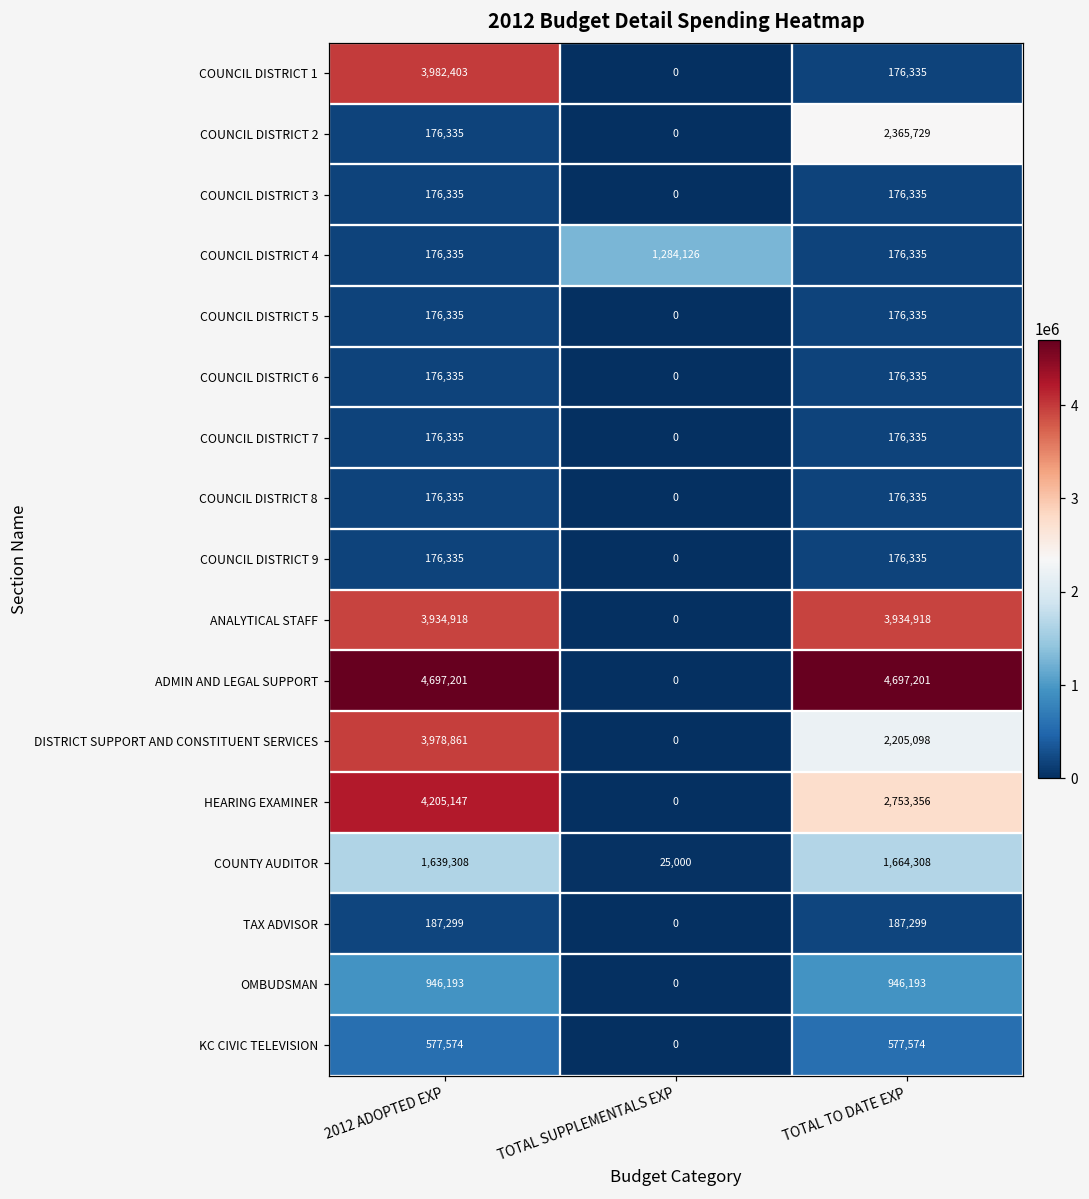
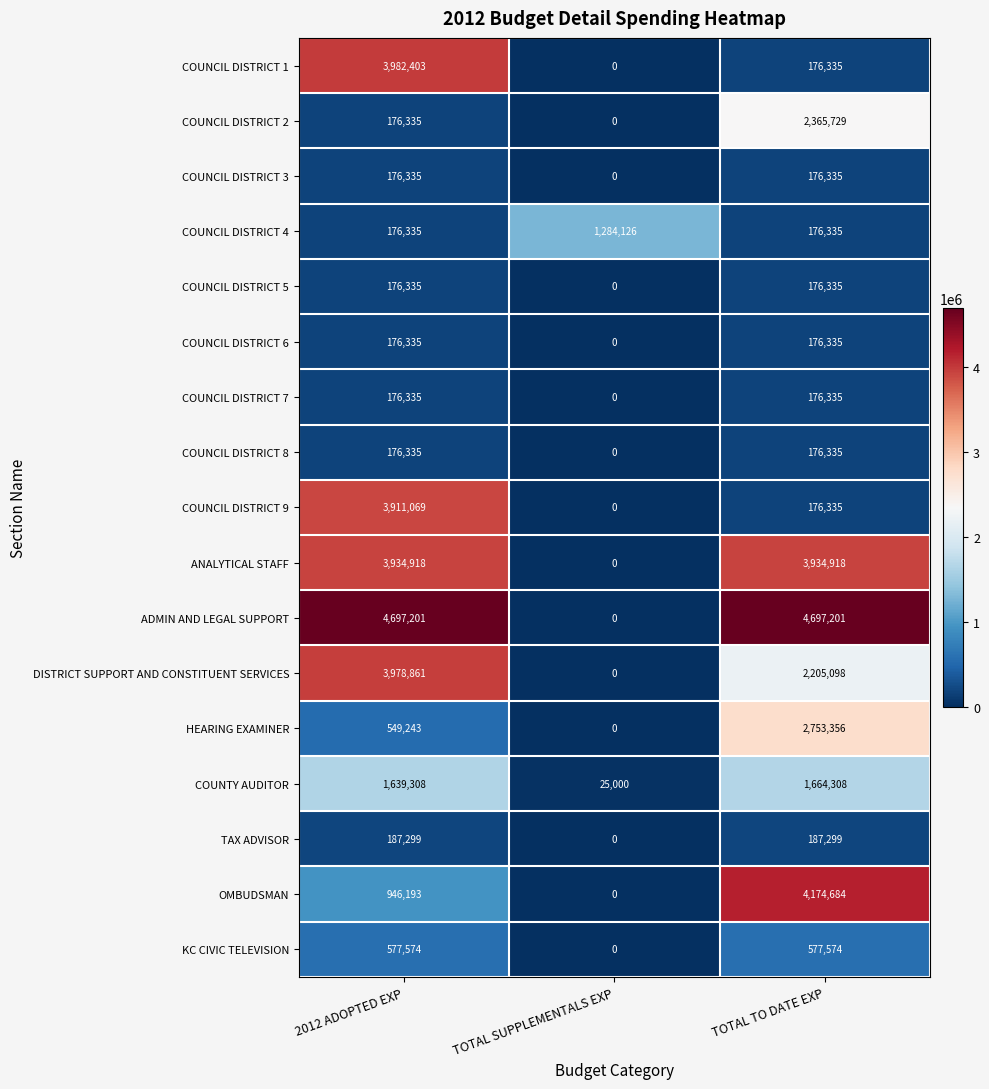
COUNCIL DISTRICT 9, 2012 ADOPTED EXP: 176,335 -> 3,911,069
HEARING EXAMINER, 2012 ADOPTED EXP: 4,205,147 -> 549,243
OMBUDSMAN, TOTAL TO DATE EXP: 946,193 -> 4,174,684
